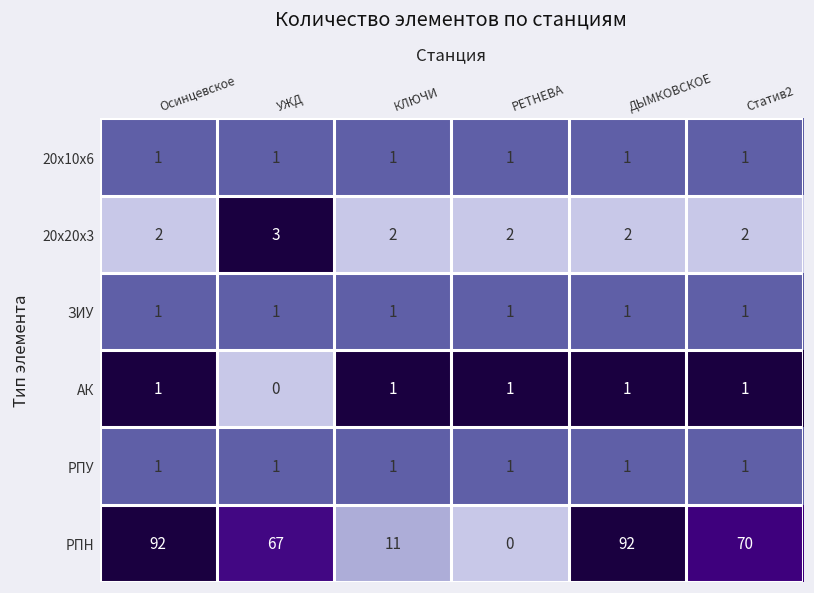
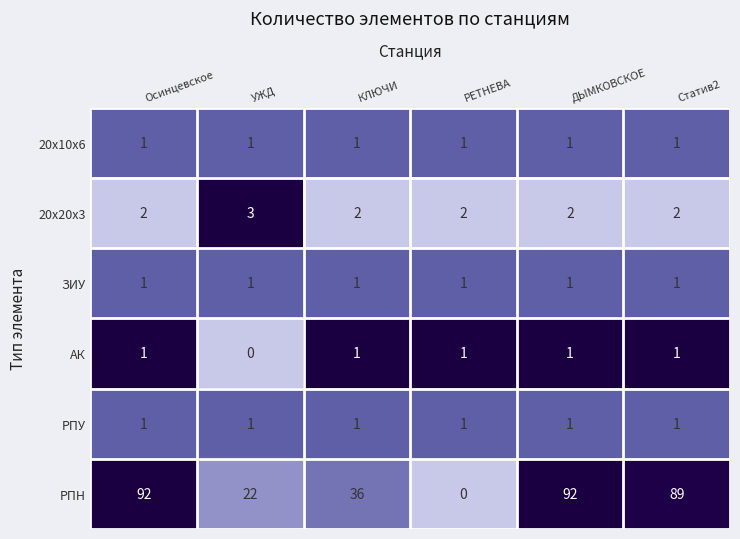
РПН, УЖД: 67 -> 22
РПН, КЛЮЧИ: 11 -> 36
РПН, Статив2: 70 -> 89
